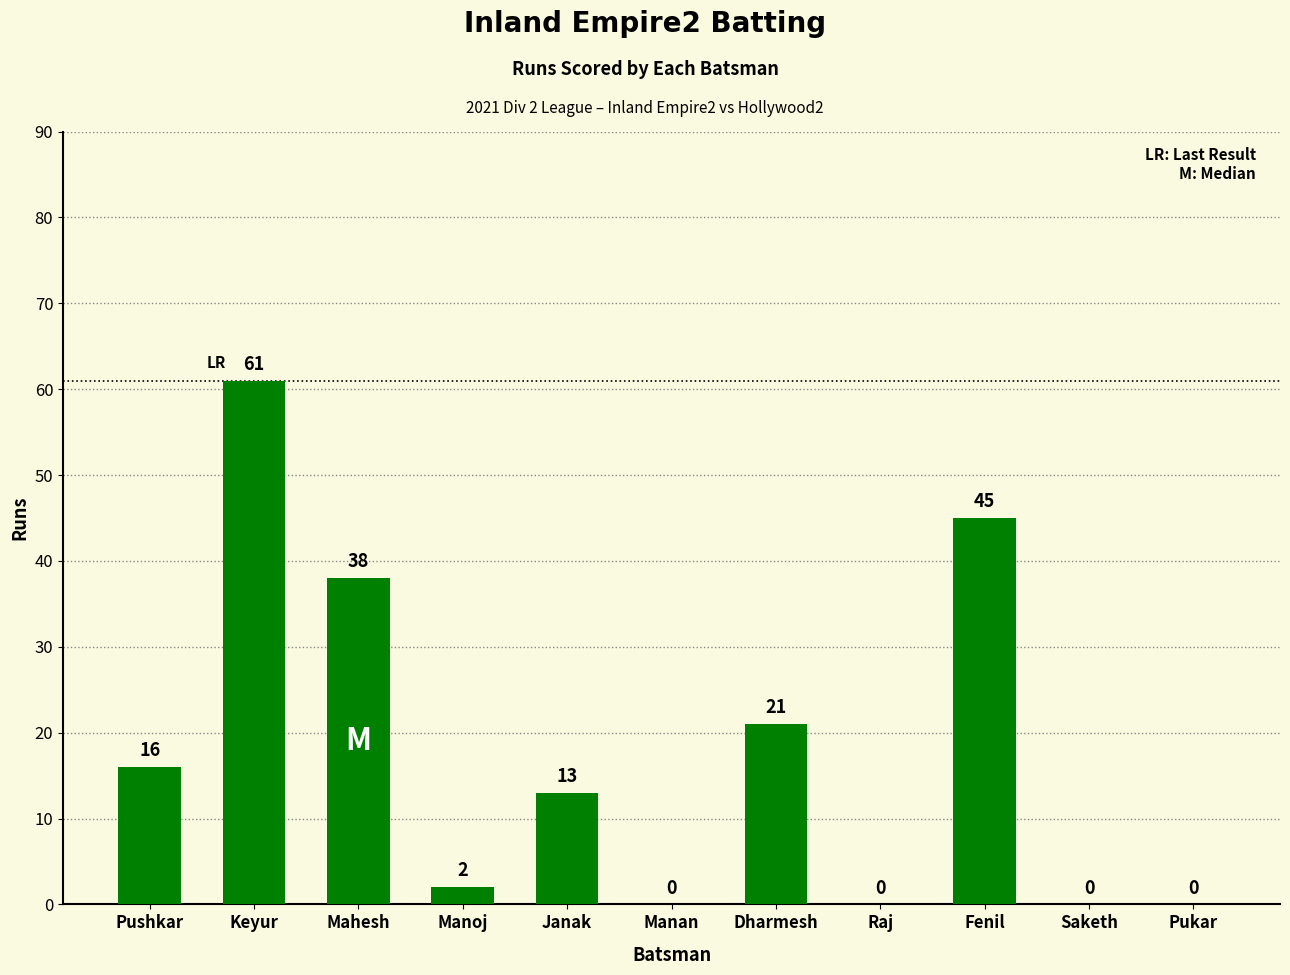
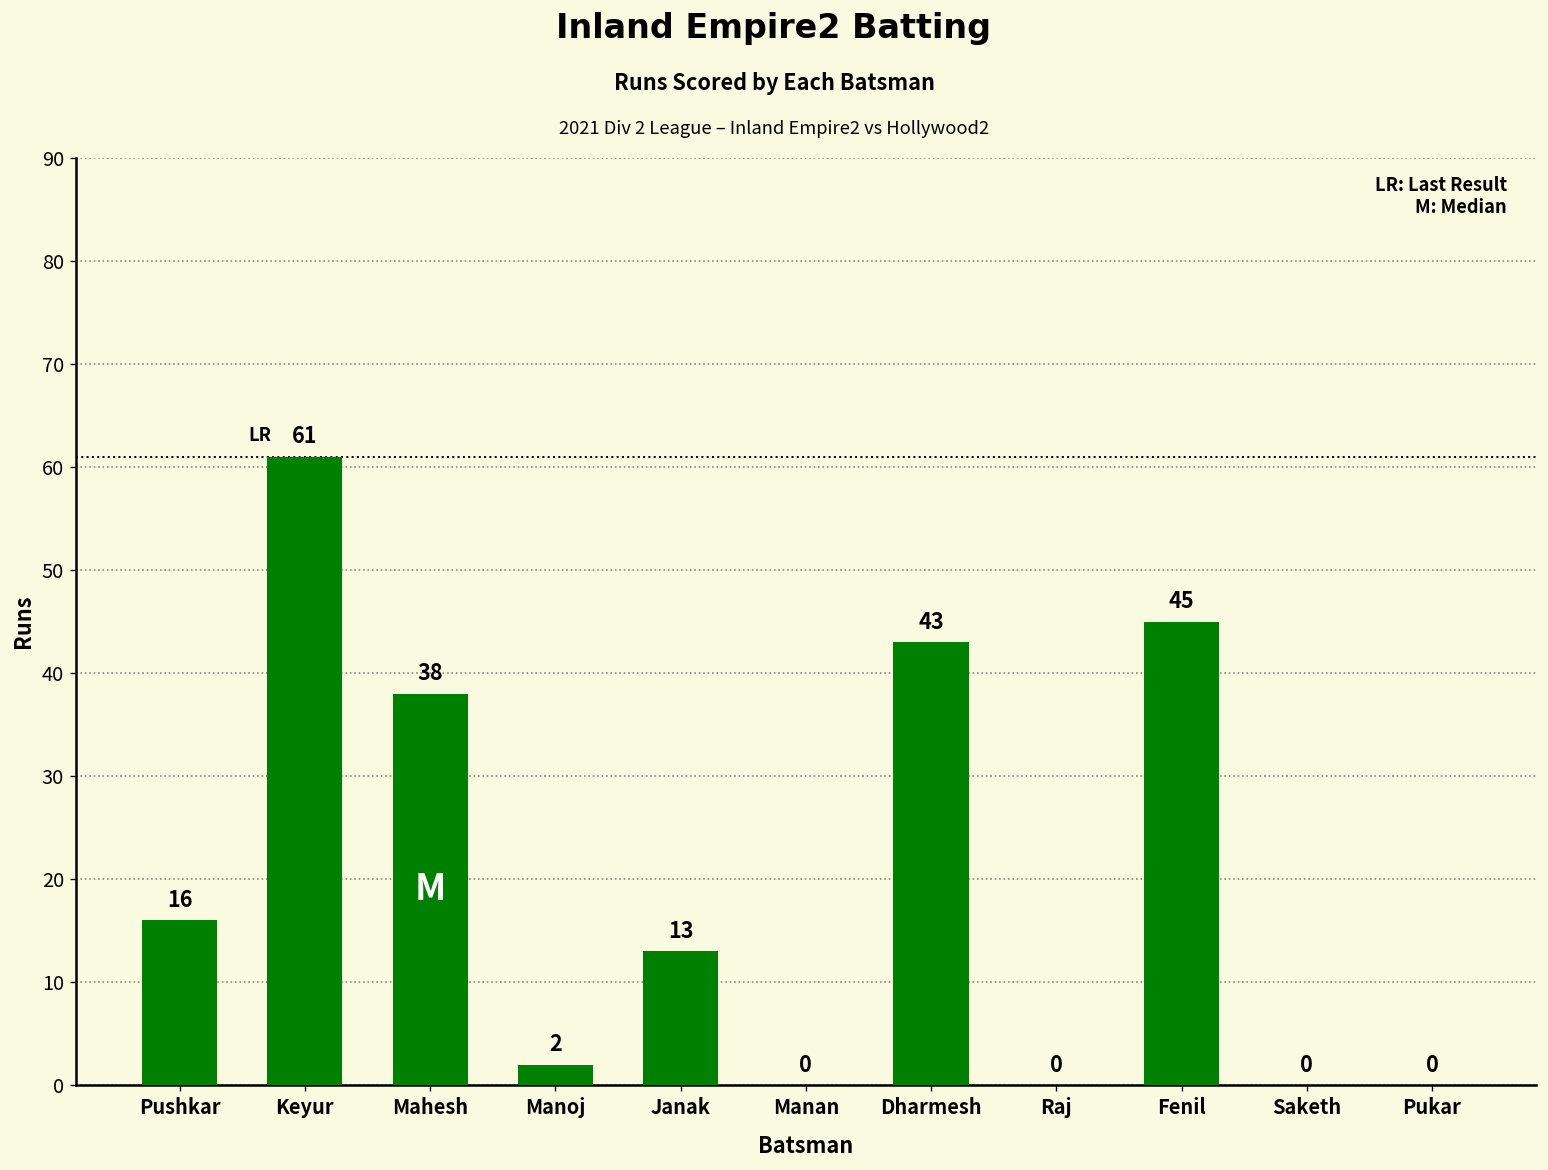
Dharmesh: 21 -> 43
